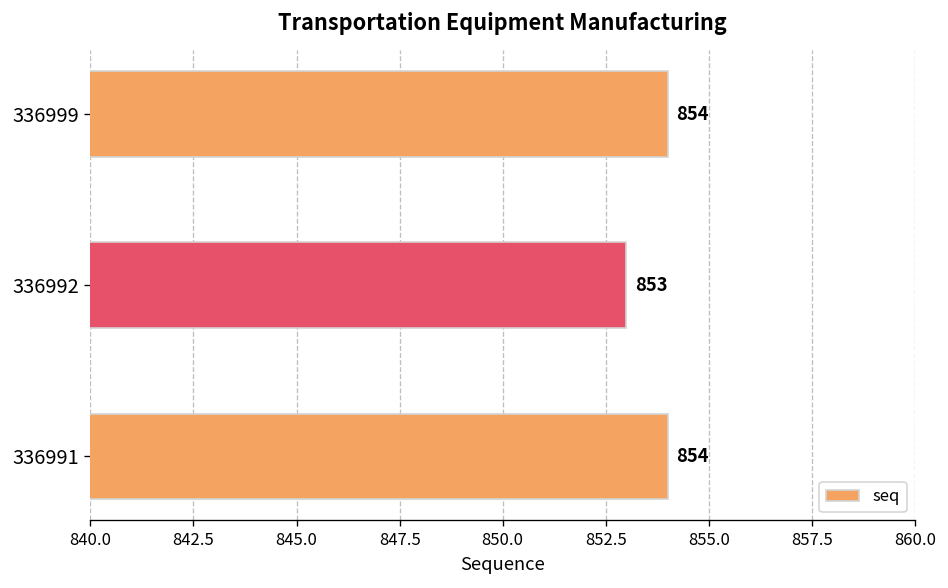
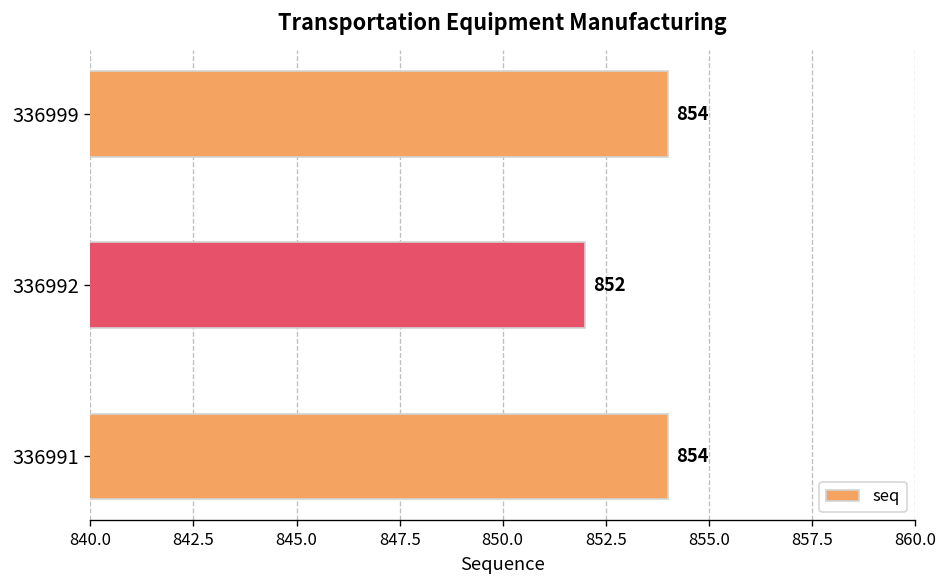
336992: 853 -> 852
